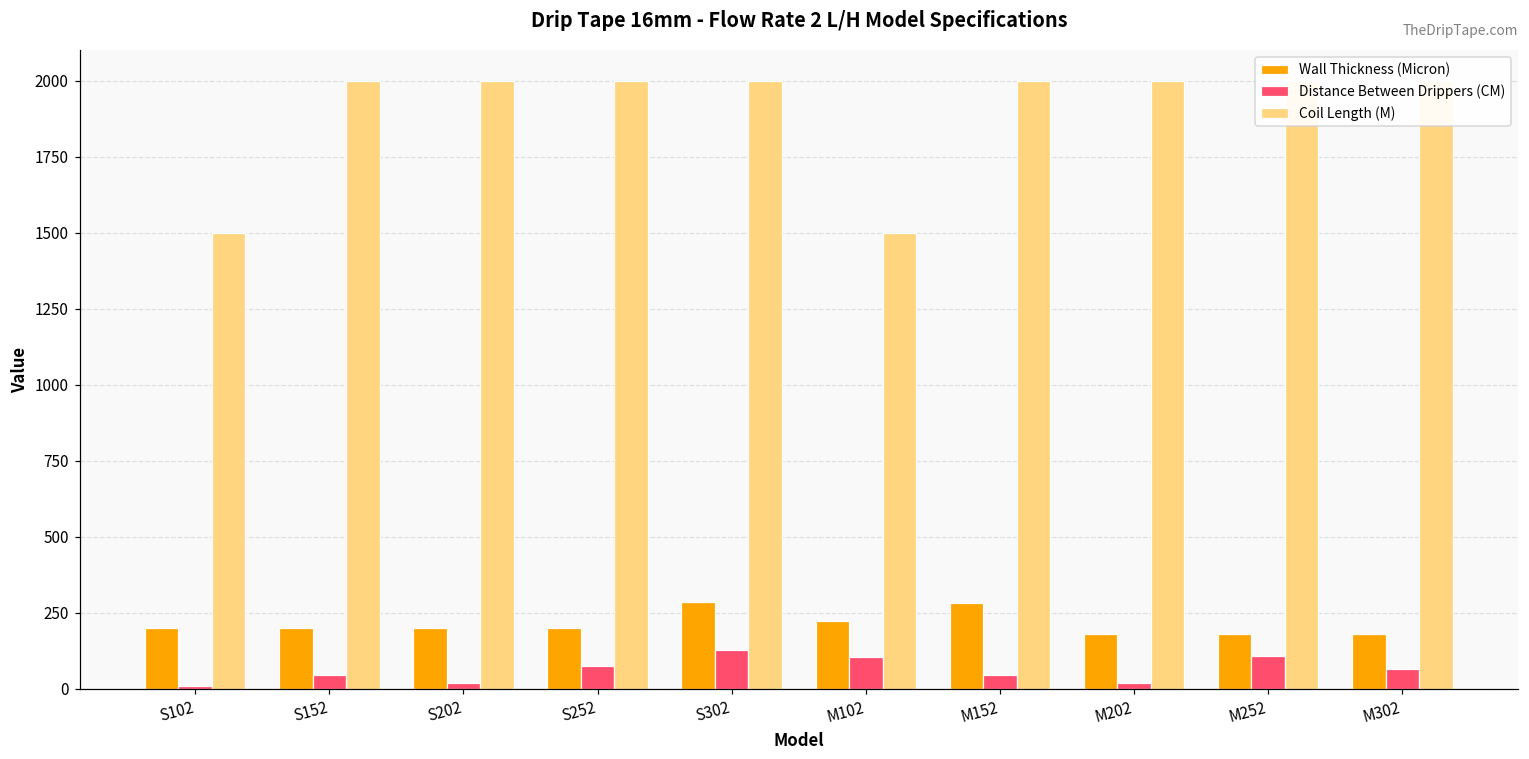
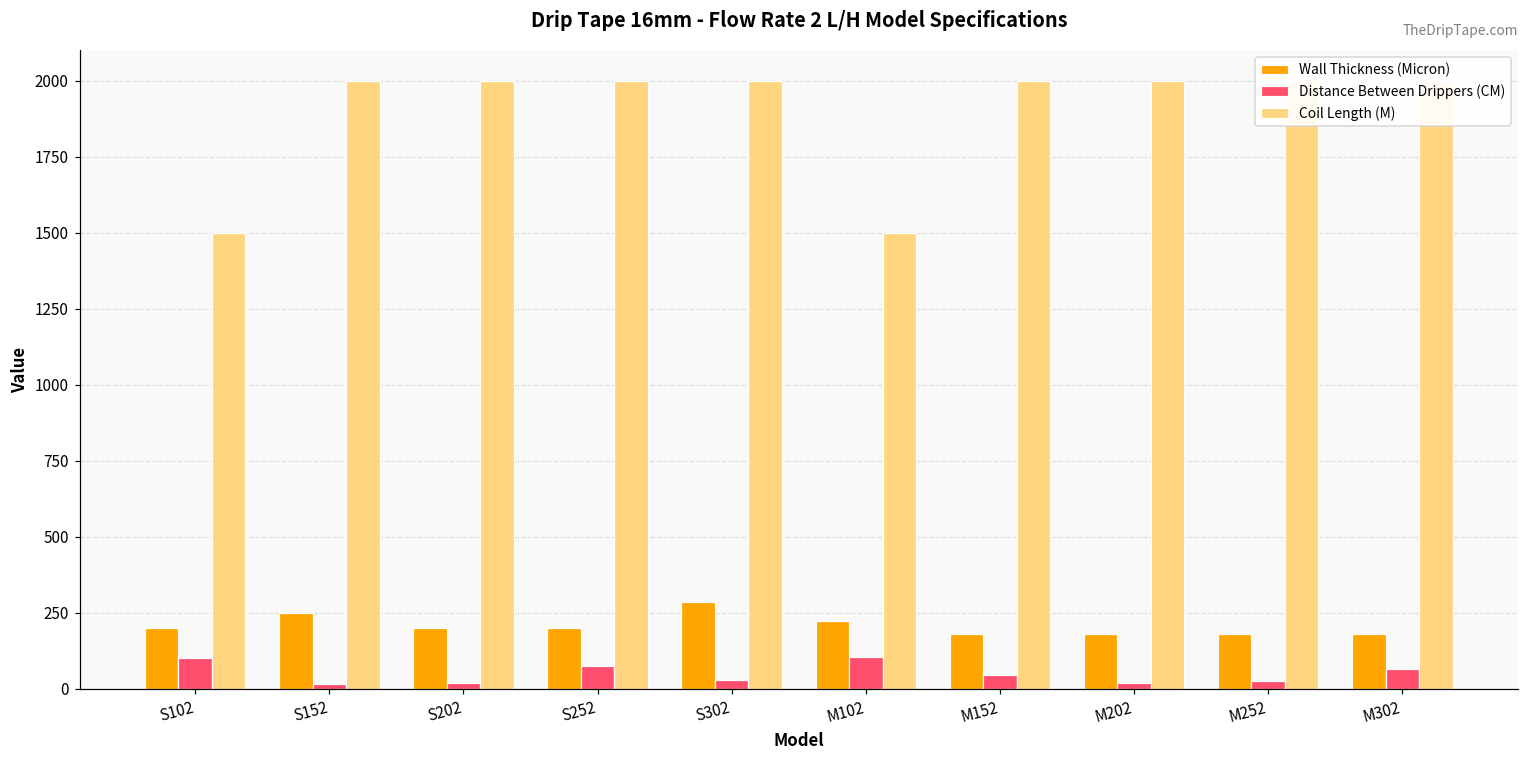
Distance Between Drippers (CM), S102: 10 -> 100
Wall Thickness (Micron), S152: 200 -> 250
Distance Between Drippers (CM), S152: 50 -> 20
Distance Between Drippers (CM), S302: 130 -> 30
Wall Thickness (Micron), M152: 280 -> 180
Distance Between Drippers (CM), M252: 110 -> 30
